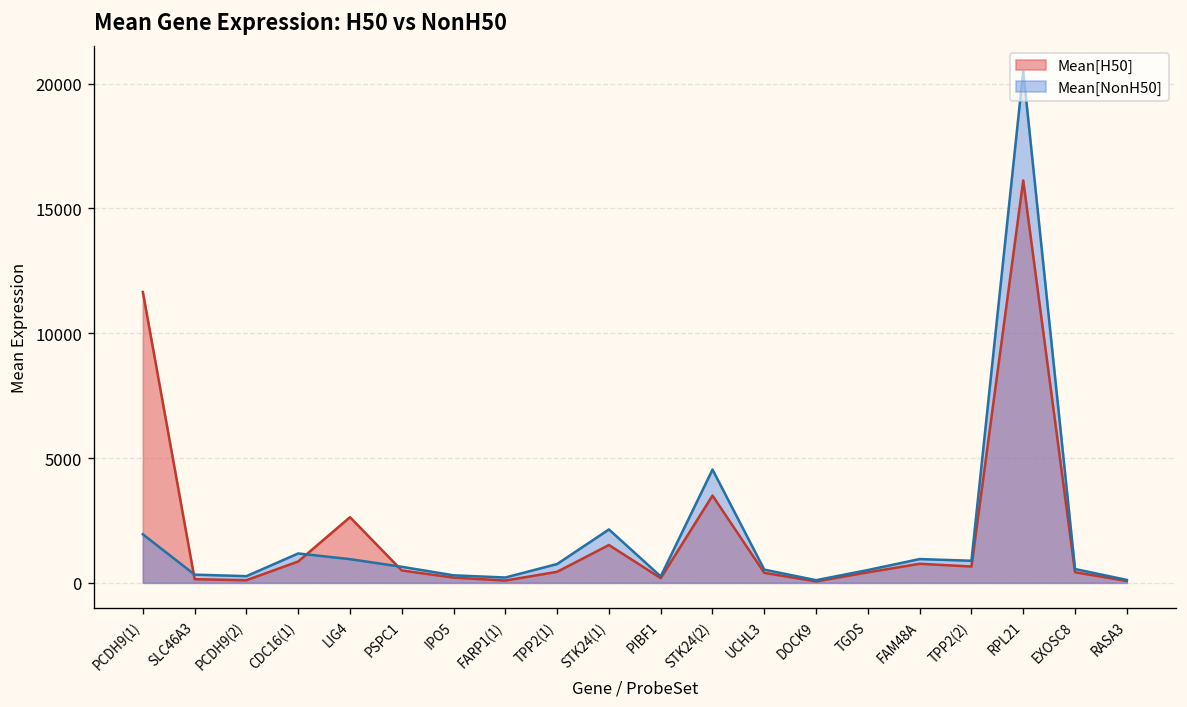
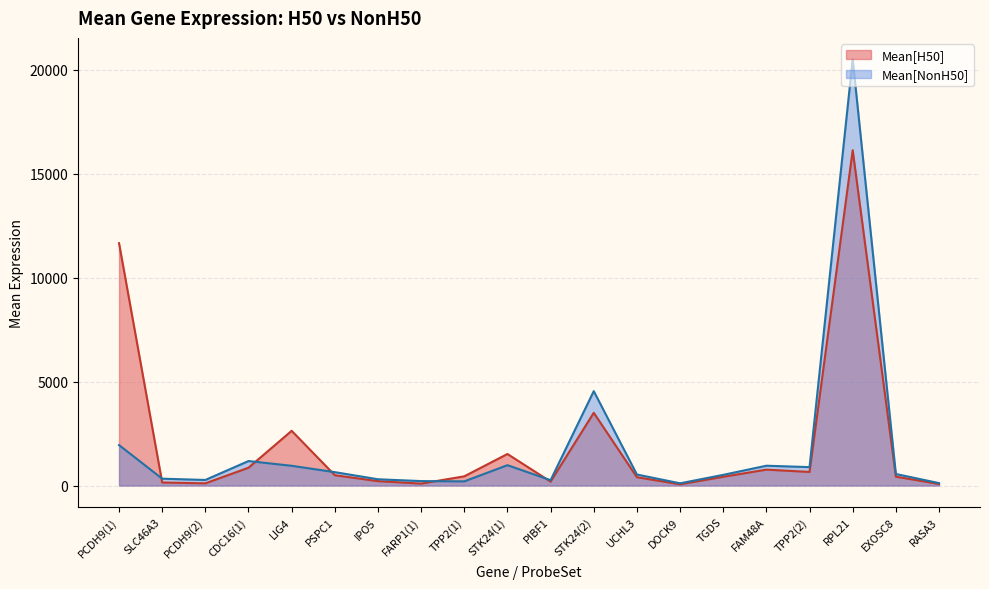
Mean[NonH50], TPP2(1): 800 -> 200
Mean[NonH50], STK24(1): 2100 -> 1000
